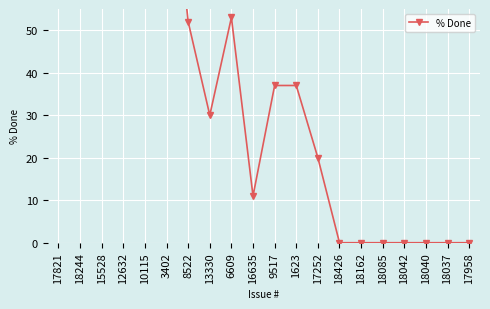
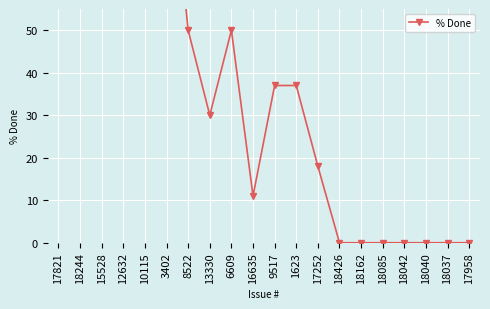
8522: 52 -> 50
6609: 53 -> 50
17252: 20 -> 18
